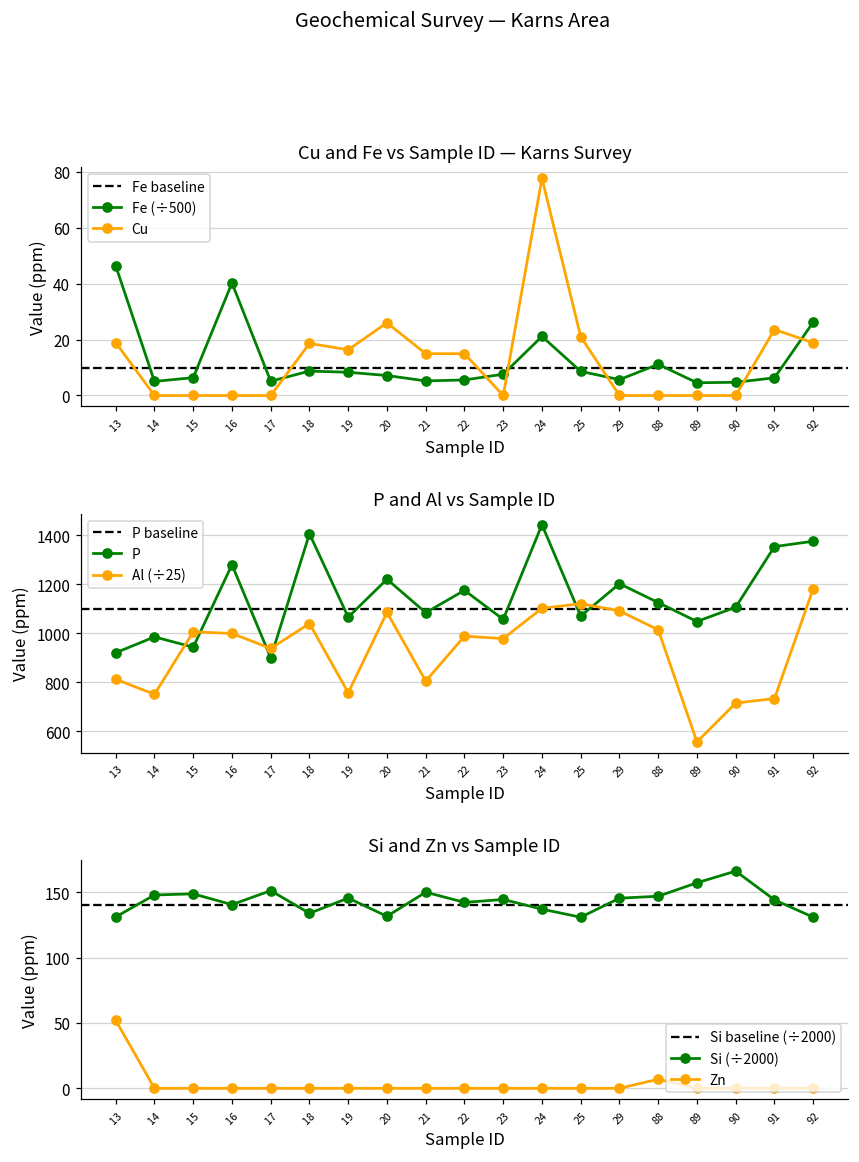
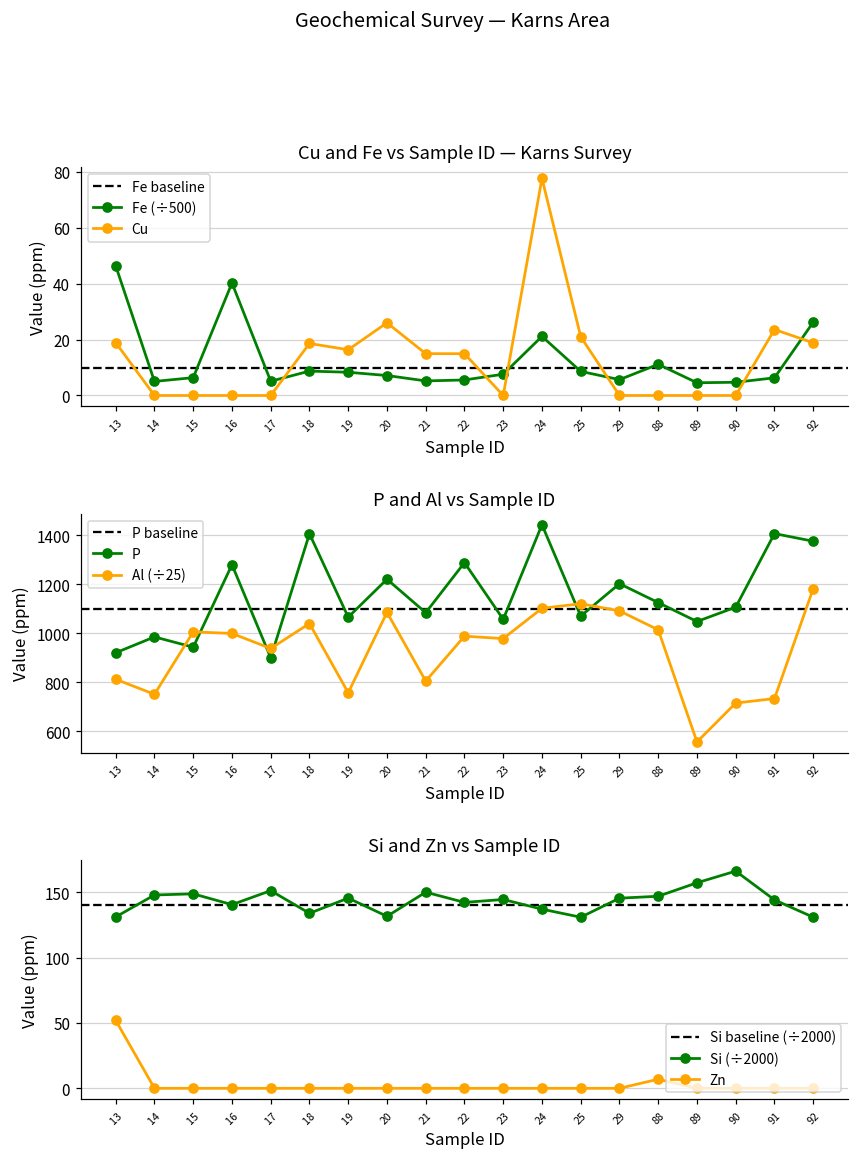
P and Al vs Sample ID, P, 22: 1180 -> 1290
P and Al vs Sample ID, P, 91: 1350 -> 1410
